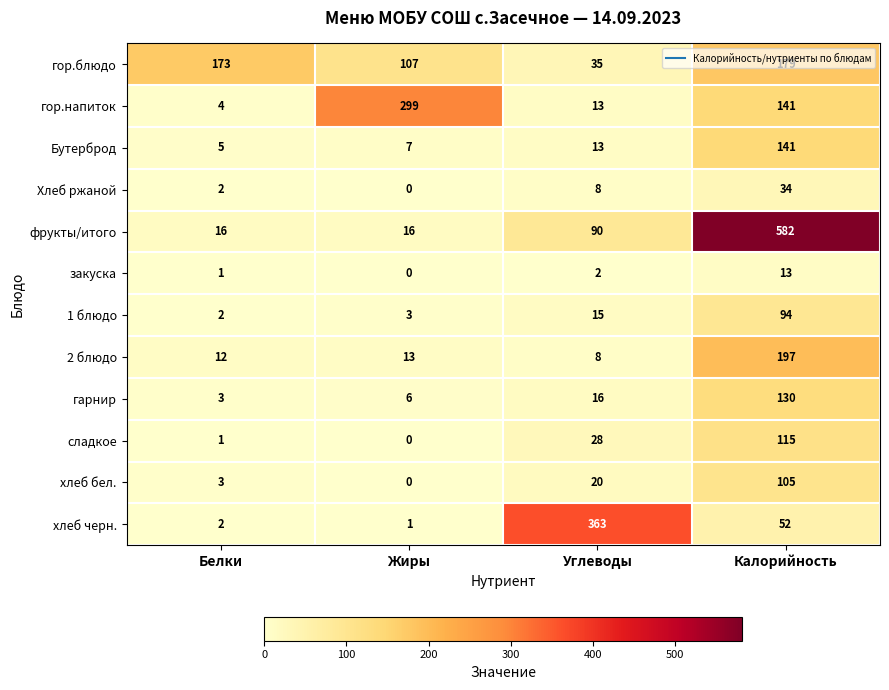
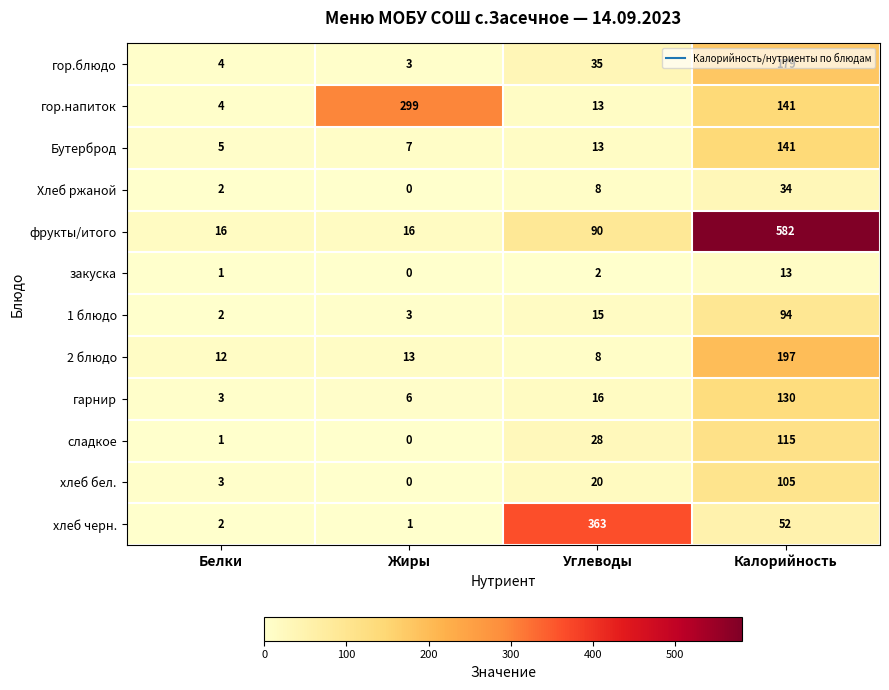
гор.блюдо, Белки: 173 -> 4
гор.блюдо, Жиры: 107 -> 3
